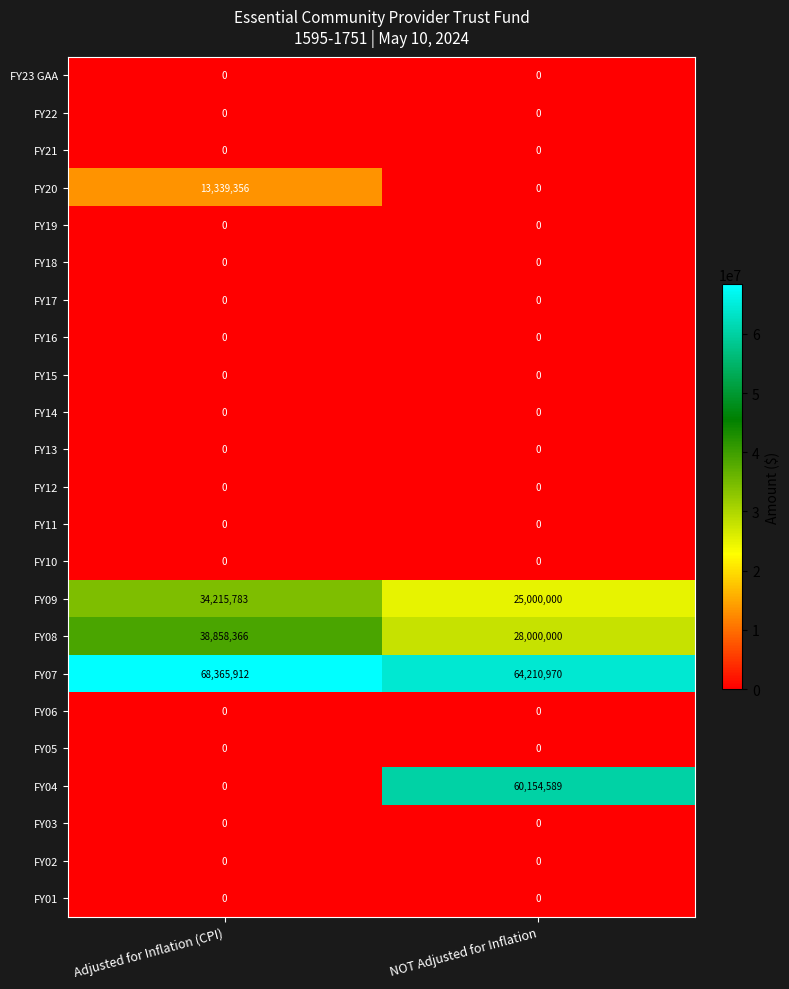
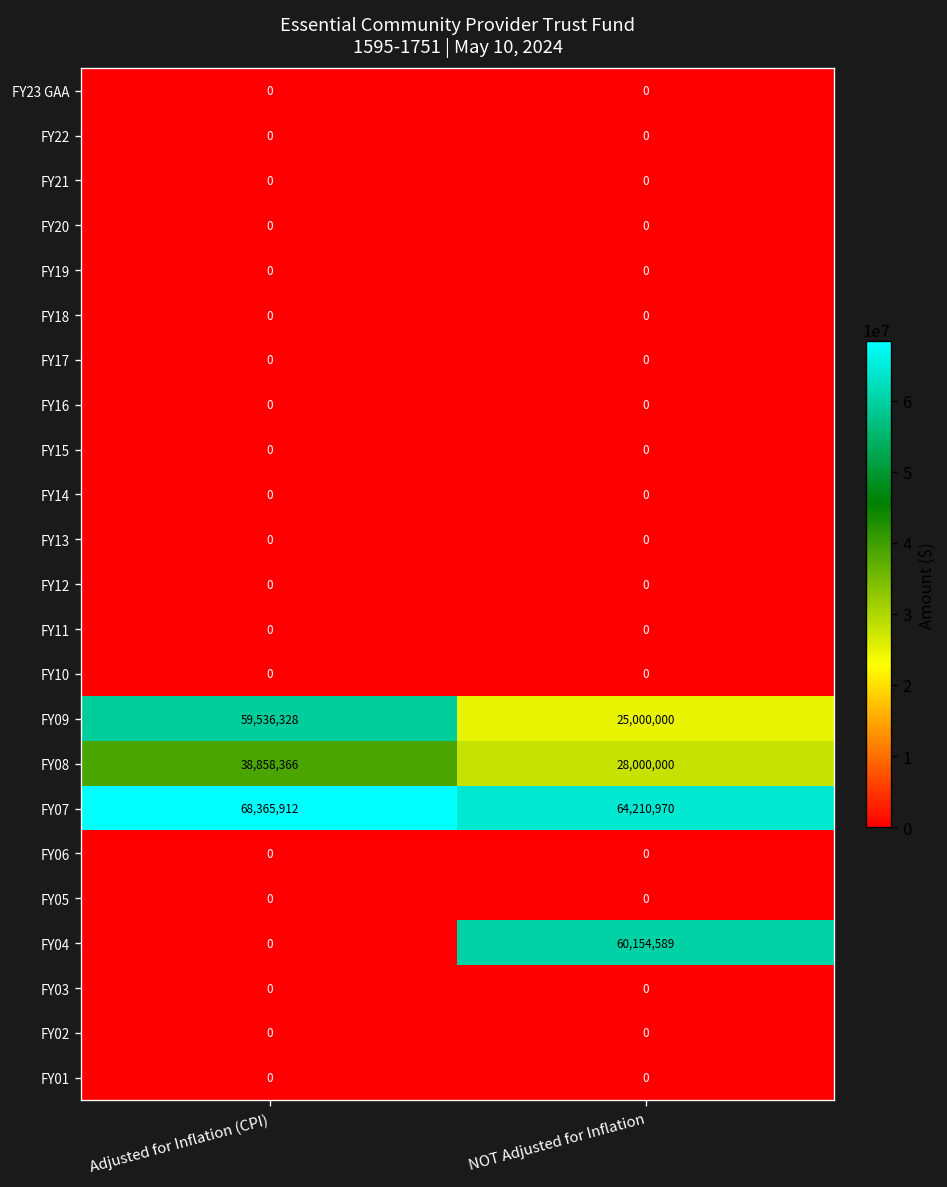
FY20, Adjusted for Inflation (CPI): 13,339,356 -> 0
FY09, Adjusted for Inflation (CPI): 34,215,783 -> 59,536,328
